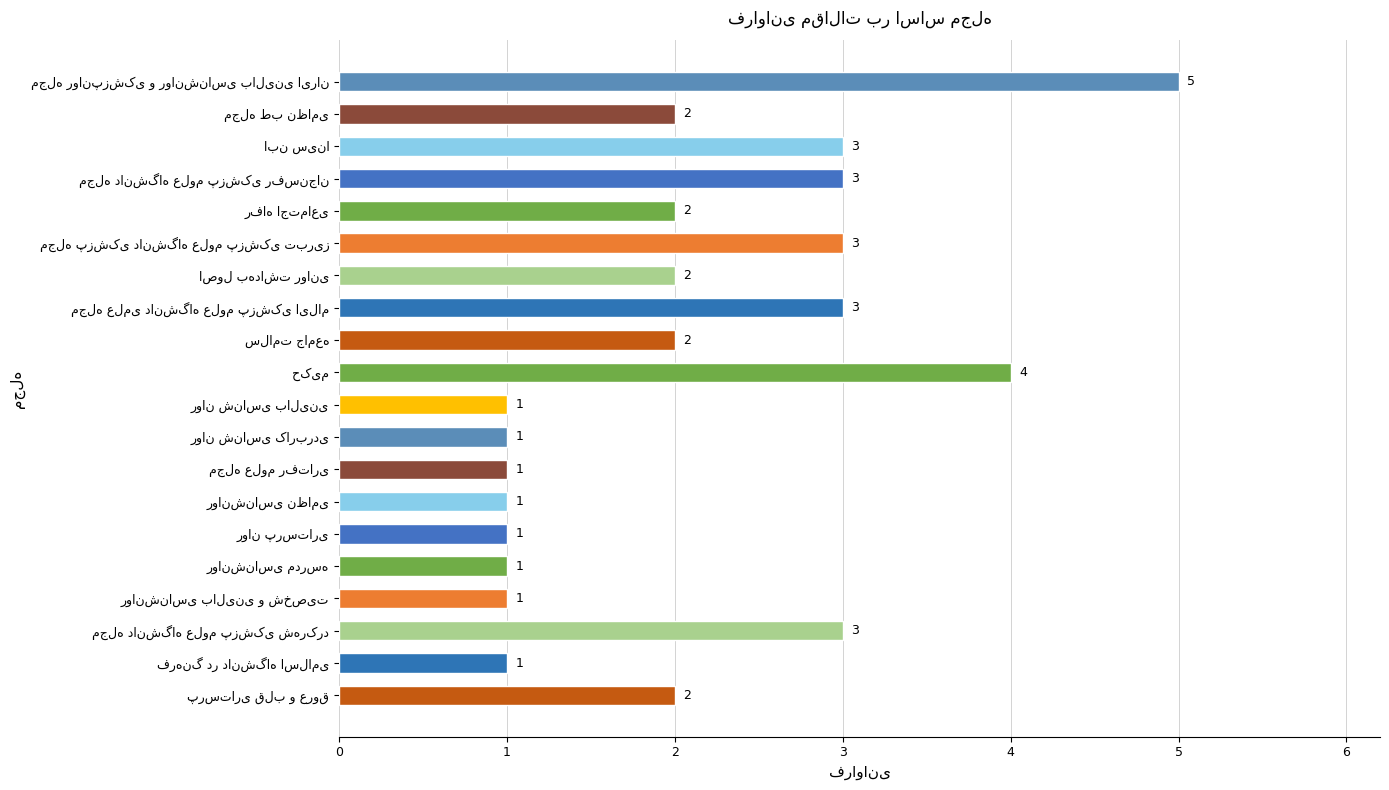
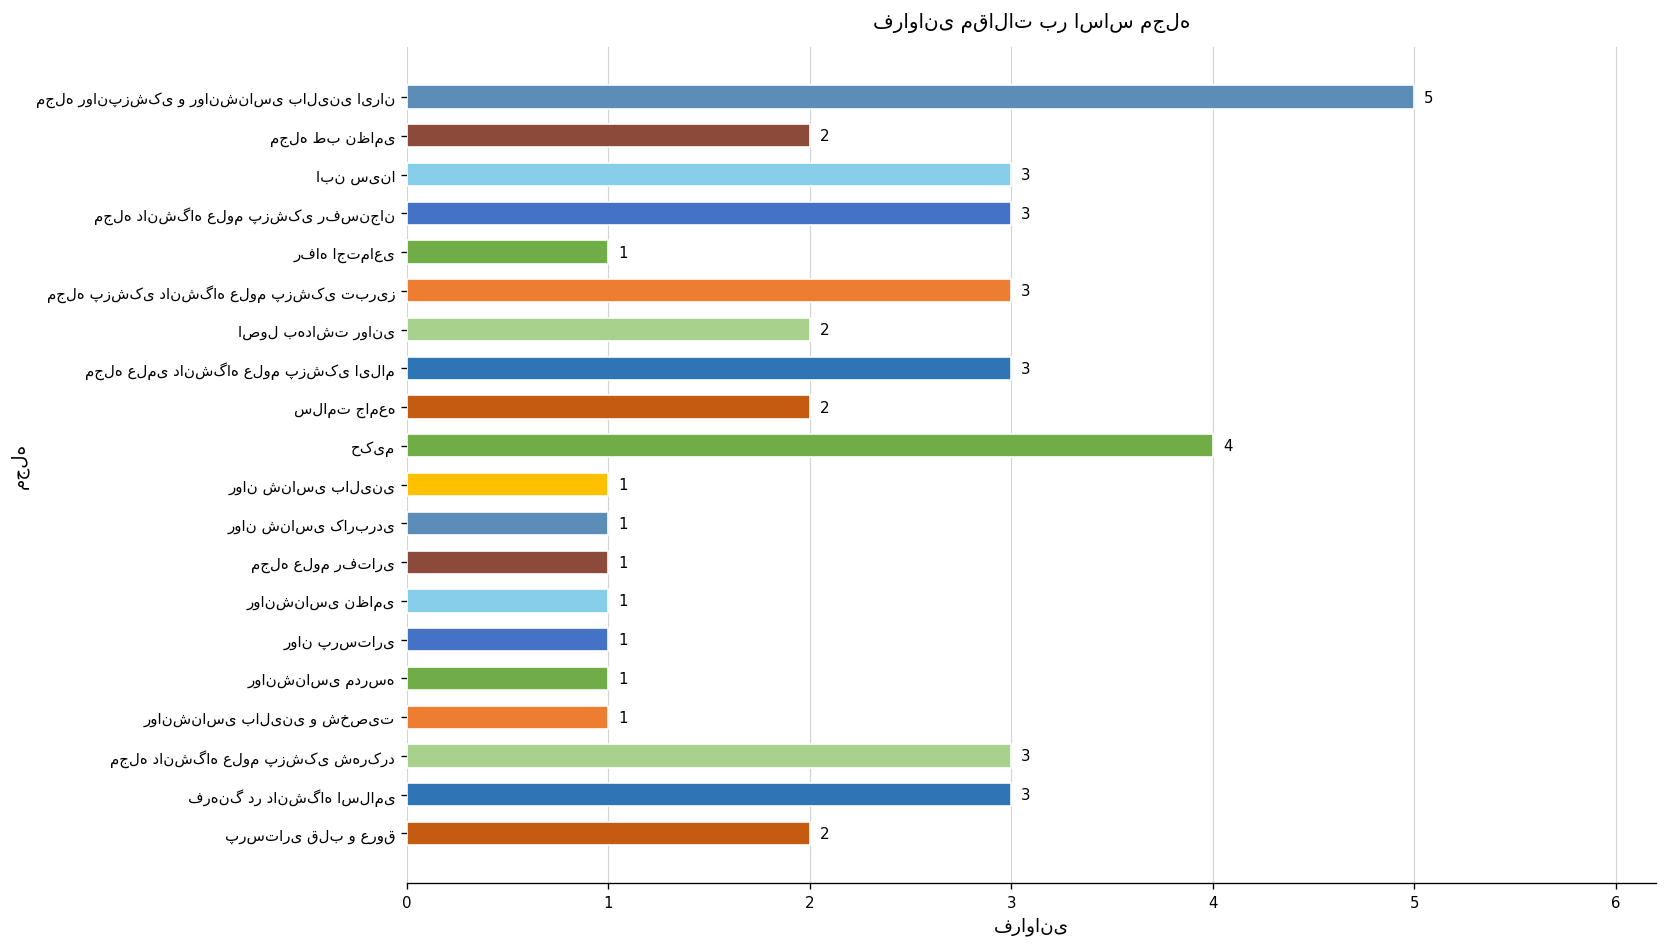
رفاه اجتماعی: 2 -> 1
فرهنگ در دانشگاه اسلامی: 1 -> 3
